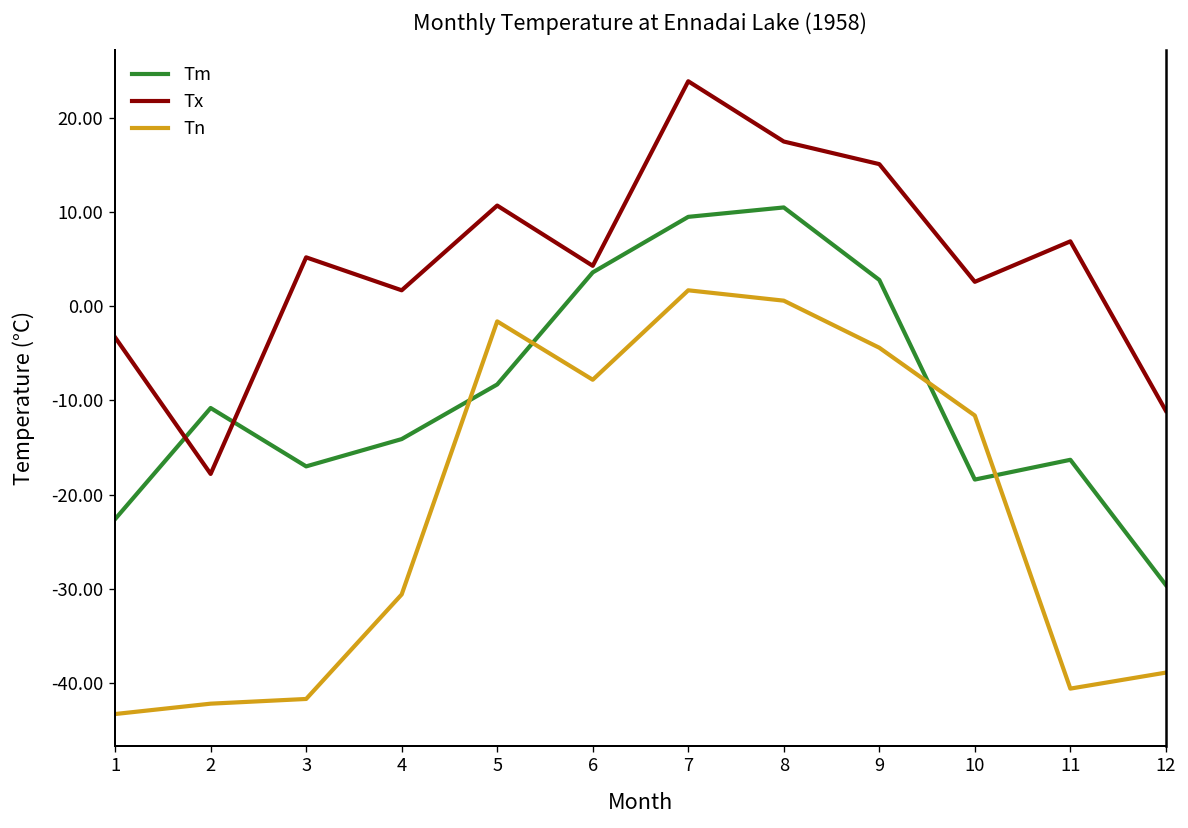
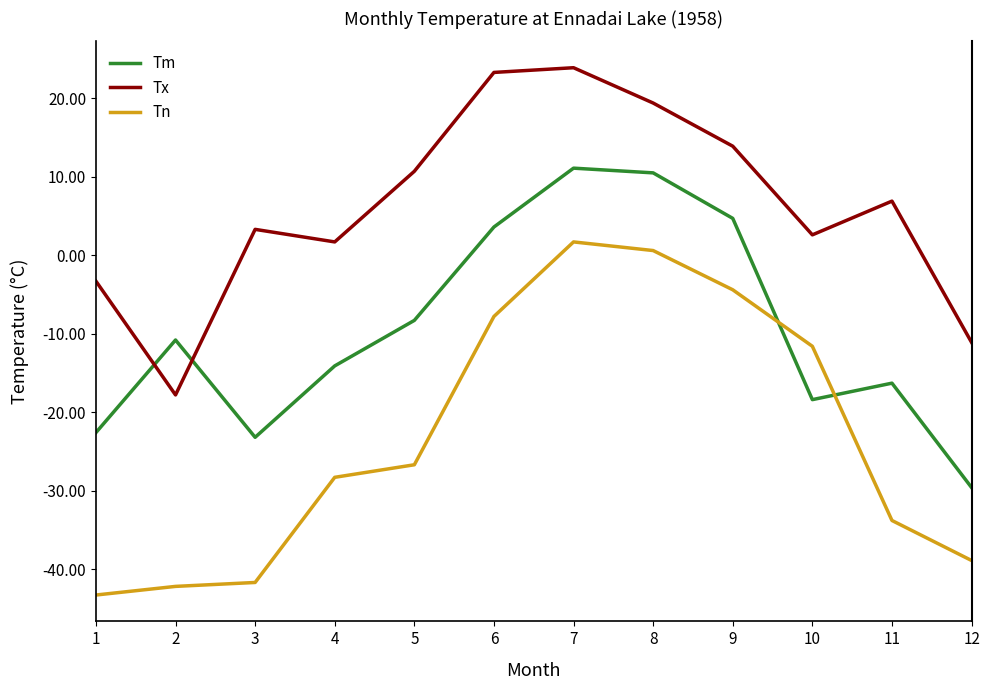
Tm, 3: -17 -> -23
Tx, 3: 5 -> 3
Tn, 4: -31 -> -28
Tn, 5: -2 -> -27
Tx, 6: 4 -> 23
Tm, 7: 10 -> 11
Tx, 8: 18 -> 19
Tm, 9: 3 -> 5
Tx, 9: 15 -> 14
Tn, 11: -41 -> -34
